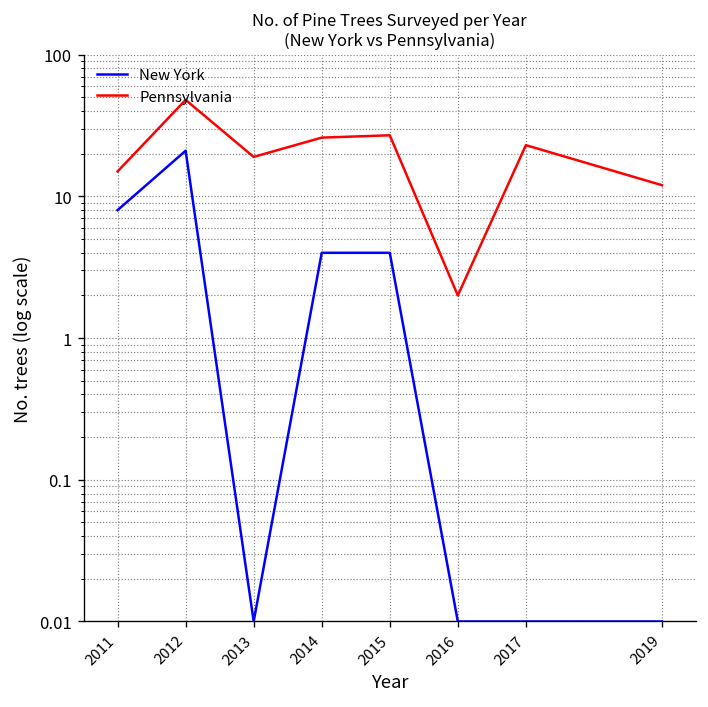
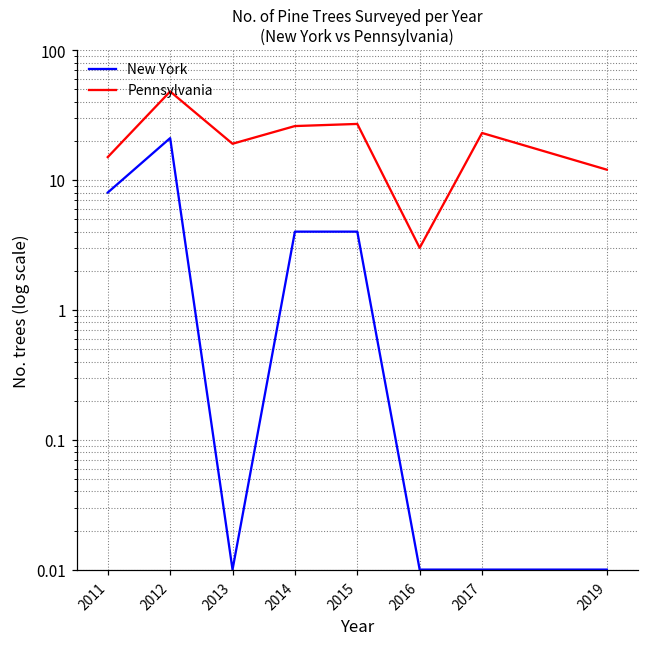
Pennsylvania, 2016: 2 -> 3
